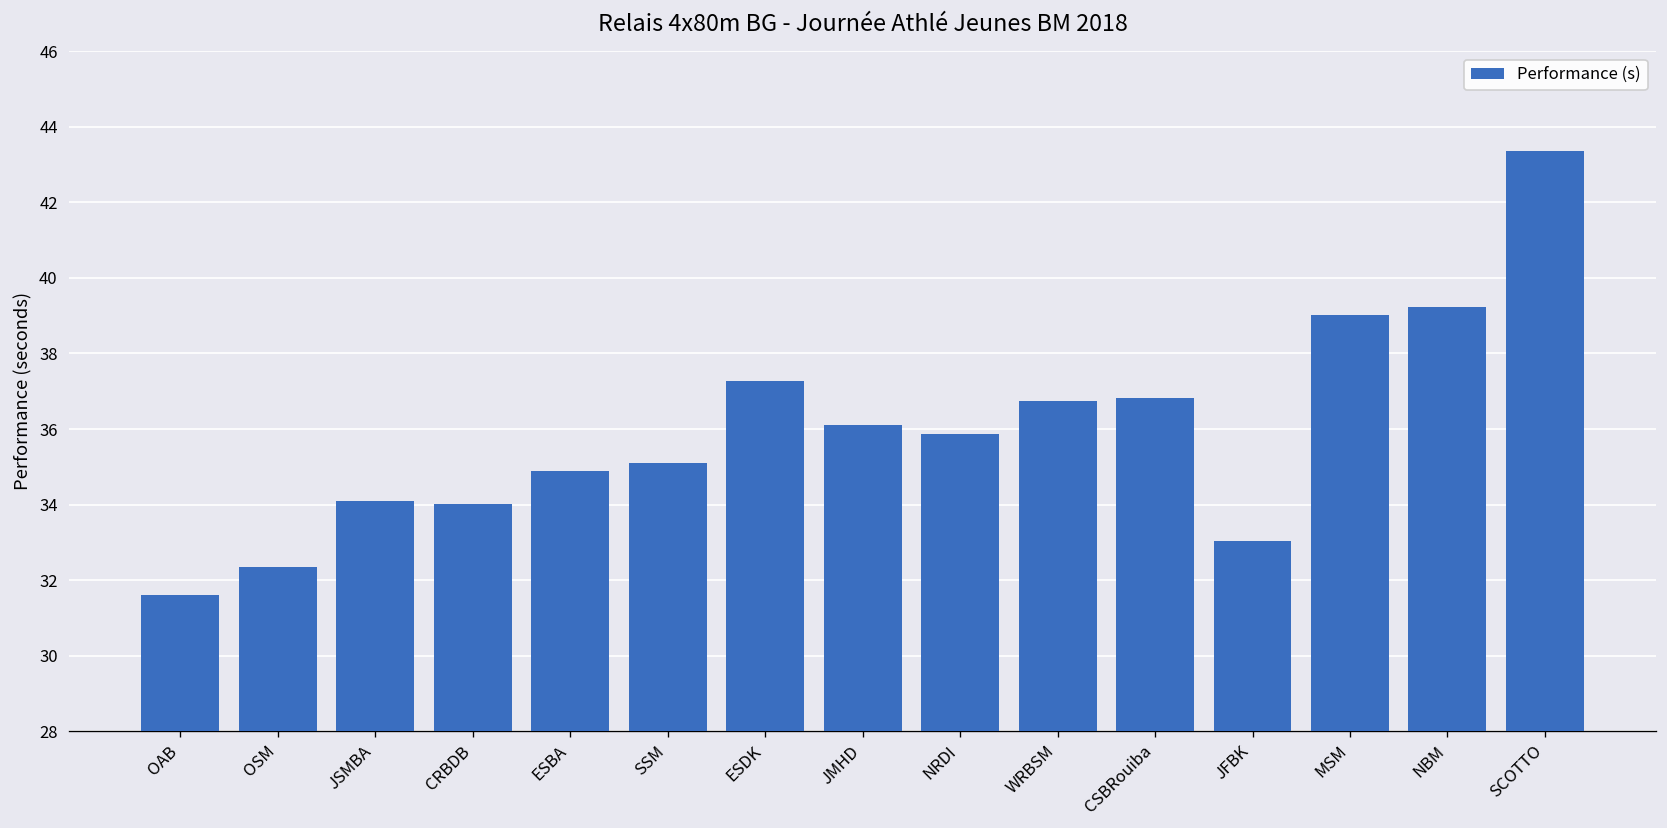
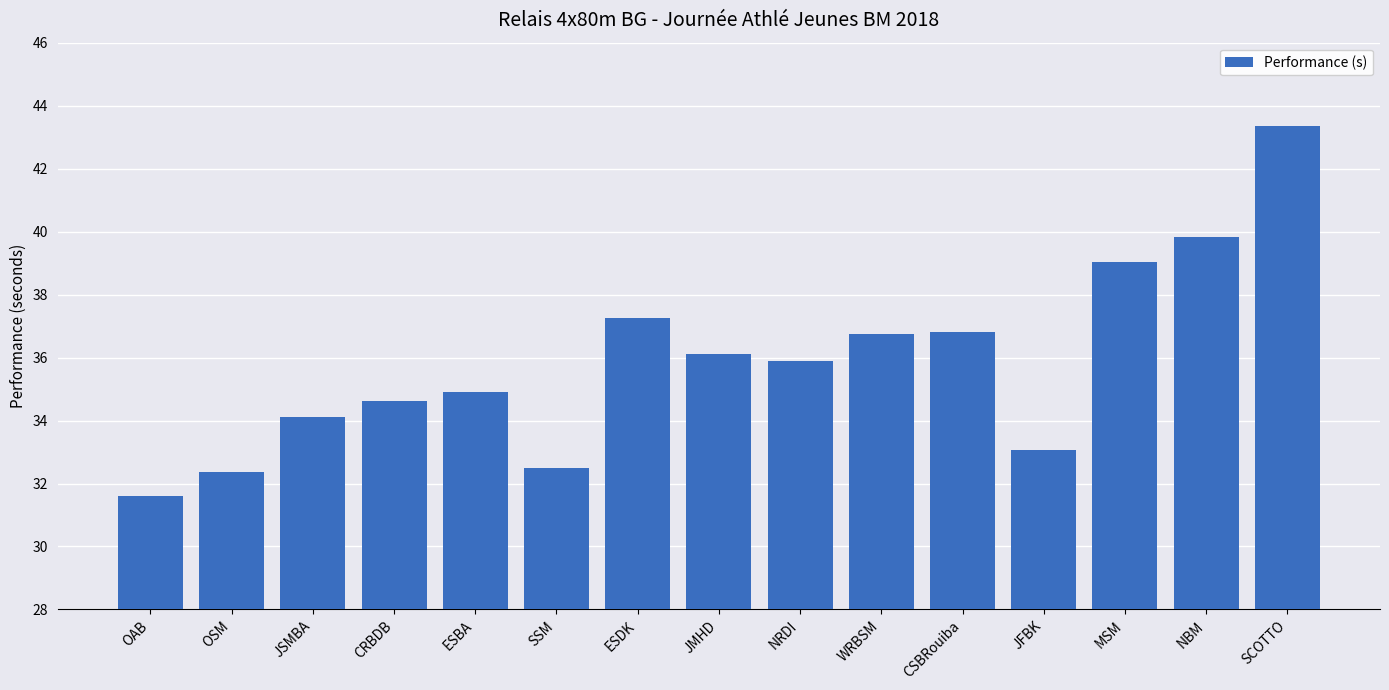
CRBDB: 34.0 -> 34.6
SSM: 35.1 -> 32.5
NBM: 39.2 -> 39.8
